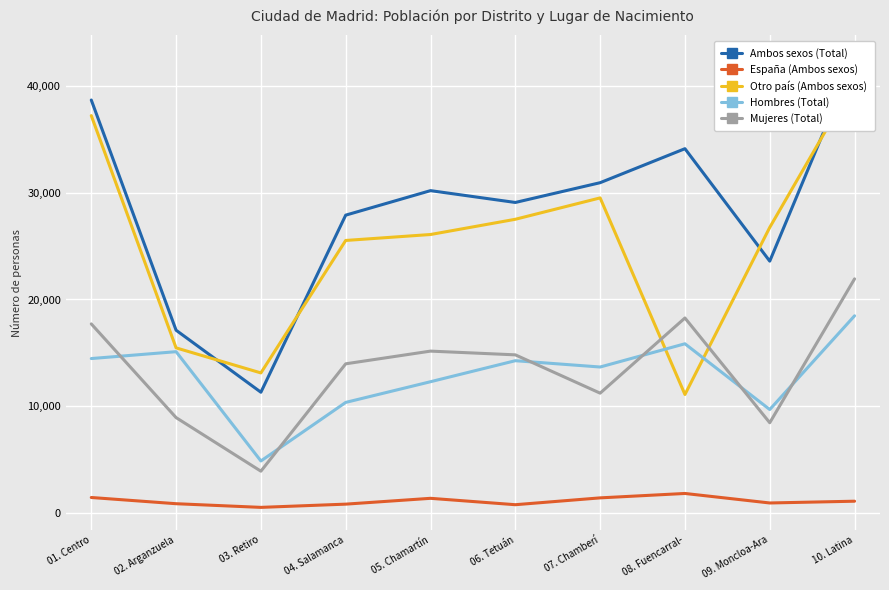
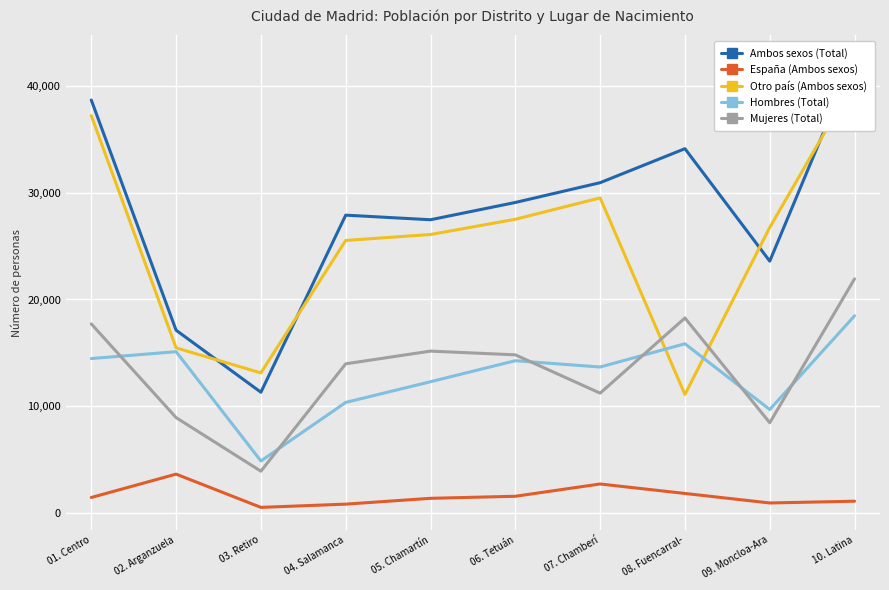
España (Ambos sexos), 02. Arganzuela: 900 -> 3,600
Ambos sexos (Total), 05. Chamartín: 30,200 -> 27,500
España (Ambos sexos), 06. Tetuán: 800 -> 1,600
España (Ambos sexos), 07. Chamberí: 1,400 -> 2,700
